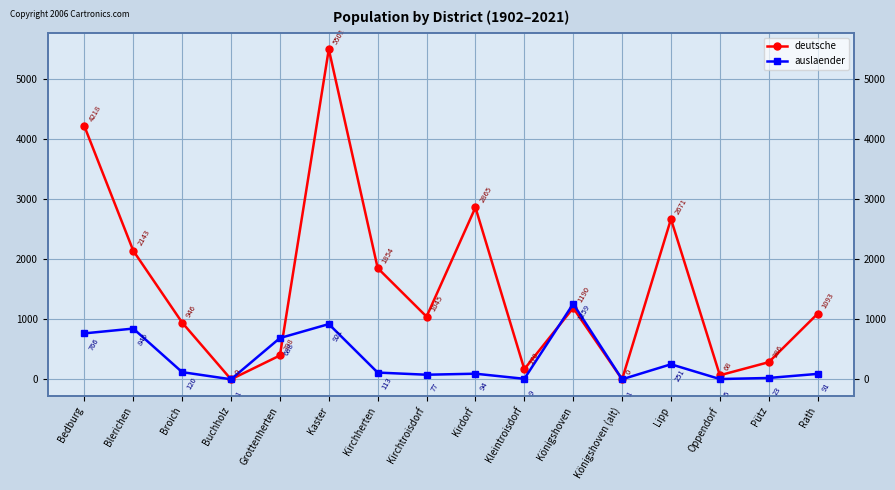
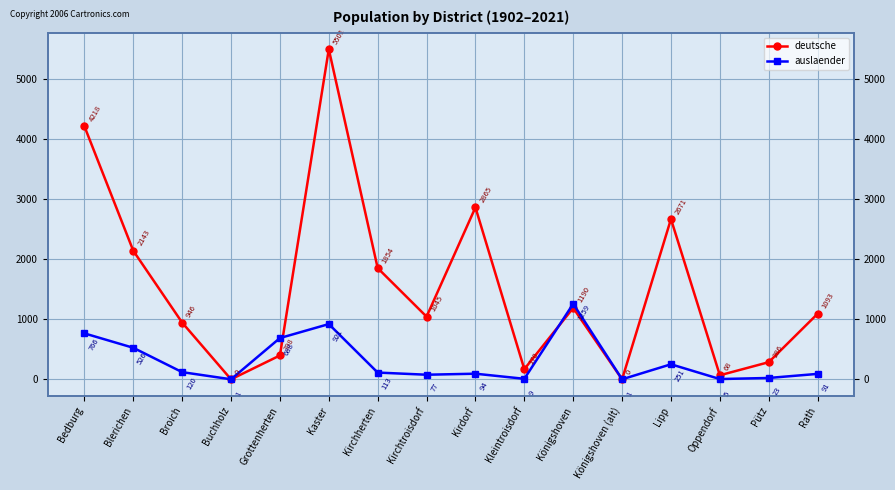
auslaender, Blerichen: 846 -> 526
